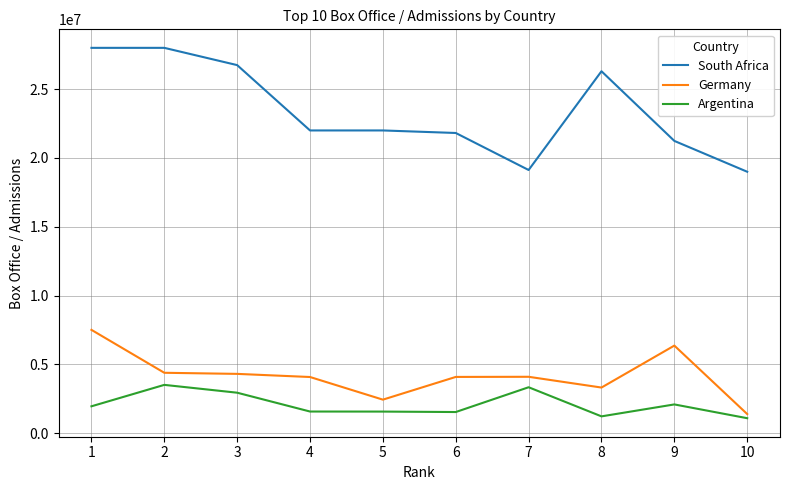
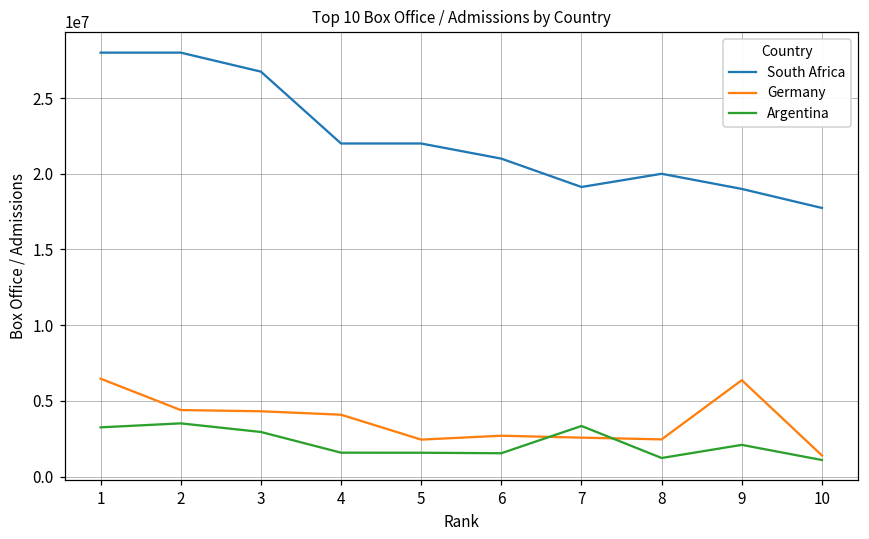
Germany, 1: 7500000 -> 6500000
Argentina, 1: 2000000 -> 3300000
South Africa, 6: 21800000 -> 21000000
Germany, 6: 4100000 -> 2700000
Germany, 7: 4100000 -> 2600000
South Africa, 8: 26300000 -> 20000000
Germany, 8: 3300000 -> 2500000
South Africa, 9: 21200000 -> 19000000
South Africa, 10: 19000000 -> 17700000
